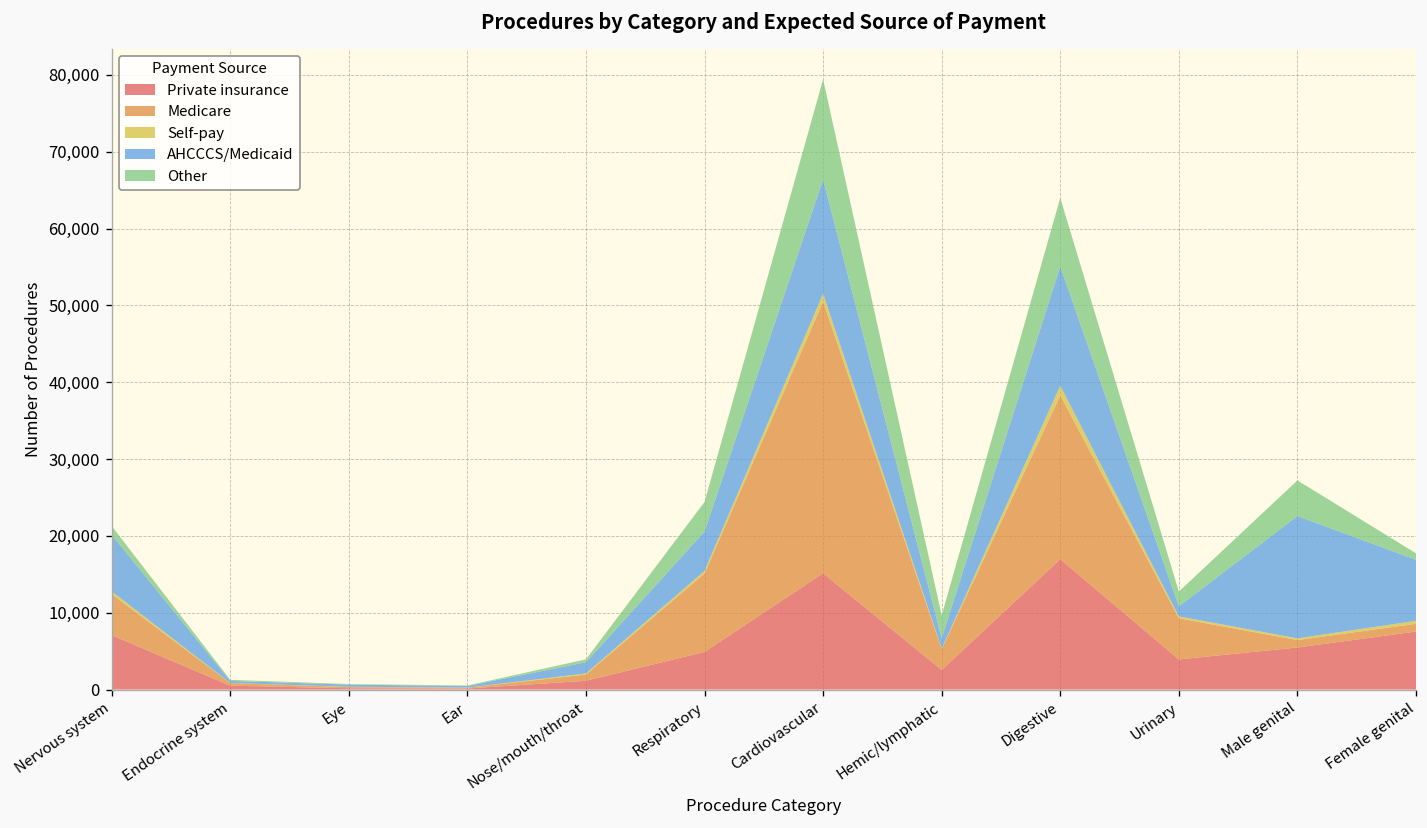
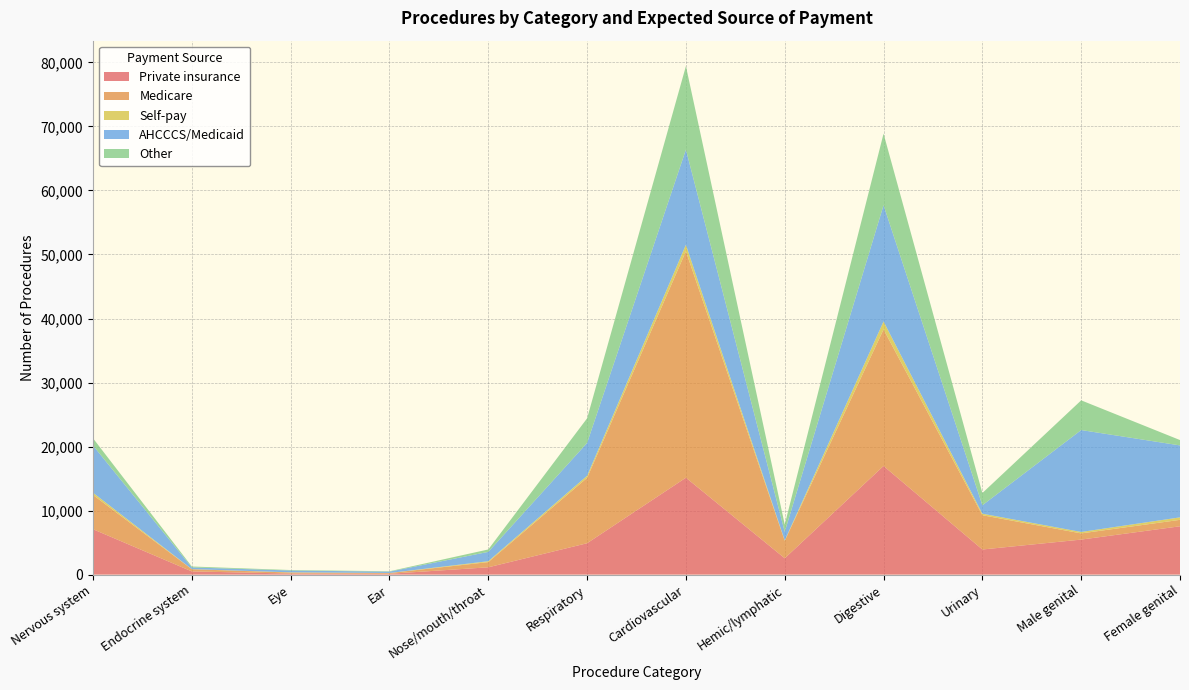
Other, Hemic/lymphatic: 3,000 -> 1,000
AHCCCS/Medicaid, Digestive: 16,000 -> 18,000
Other, Digestive: 9,000 -> 11,000
AHCCCS/Medicaid, Female genital: 8,000 -> 11,000
